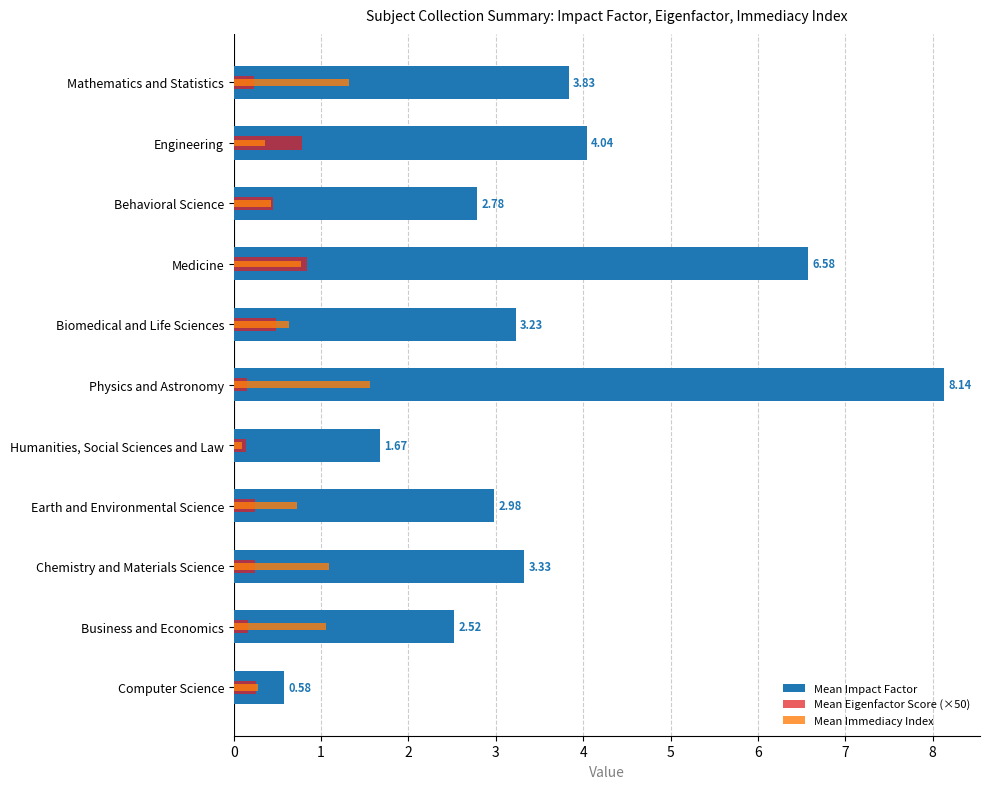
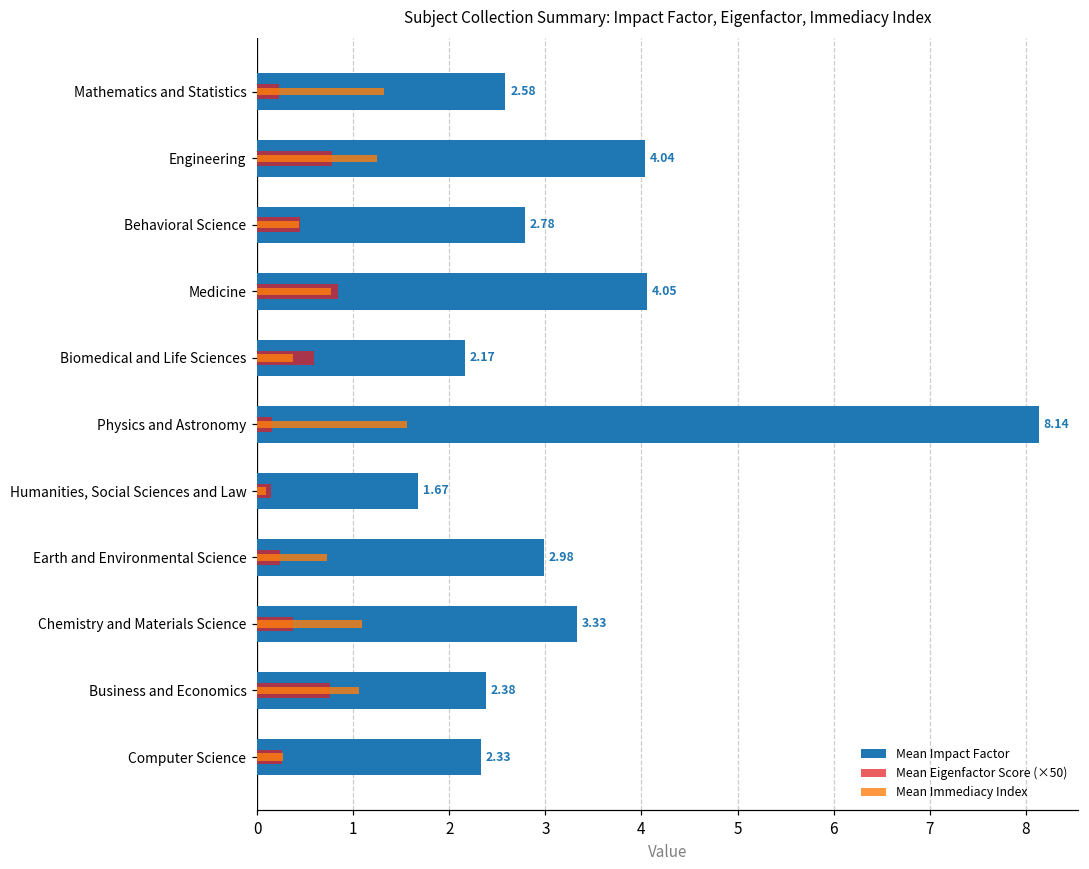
Mean Impact Factor, Mathematics and Statistics: 3.83 -> 2.58
Mean Immediacy Index, Engineering: 0.4 -> 1.2
Mean Impact Factor, Medicine: 6.58 -> 4.05
Mean Impact Factor, Biomedical and Life Sciences: 3.23 -> 2.17
Mean Eigenfactor Score (×50), Biomedical and Life Sciences: 0.5 -> 0.6
Mean Immediacy Index, Biomedical and Life Sciences: 0.6 -> 0.4
Mean Eigenfactor Score (×50), Chemistry and Materials Science: 0.2 -> 0.4
Mean Impact Factor, Business and Economics: 2.52 -> 2.38
Mean Eigenfactor Score (×50), Business and Economics: 0.2 -> 0.8
Mean Impact Factor, Computer Science: 0.58 -> 2.33
